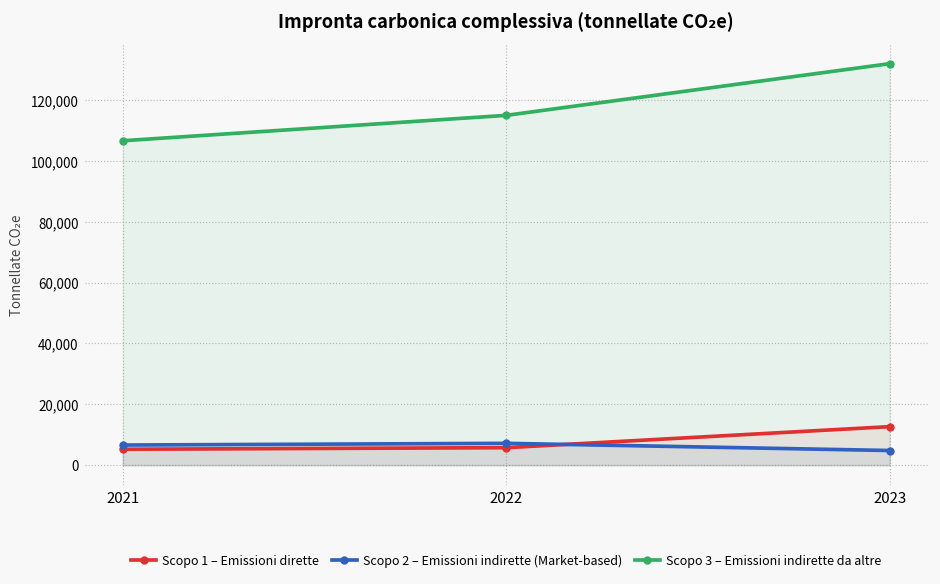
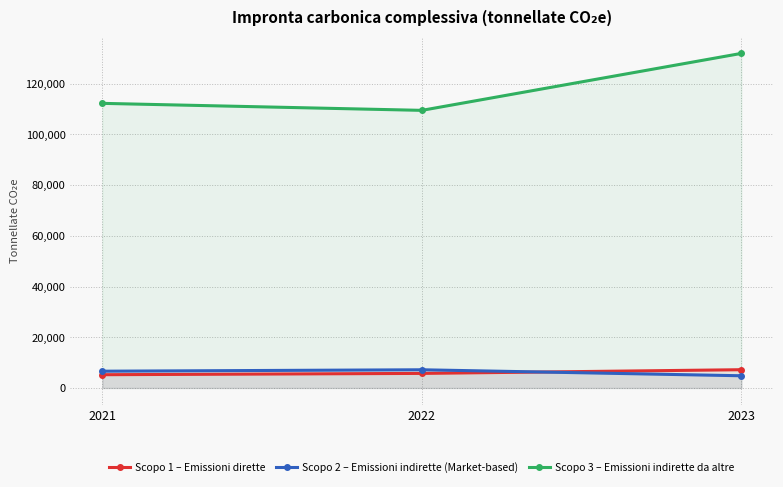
Scopo 3 – Emissioni indirette da altre, 2021: 107,000 -> 112,000
Scopo 3 – Emissioni indirette da altre, 2022: 115,000 -> 109,000
Scopo 1 – Emissioni dirette, 2023: 13,000 -> 7,000
